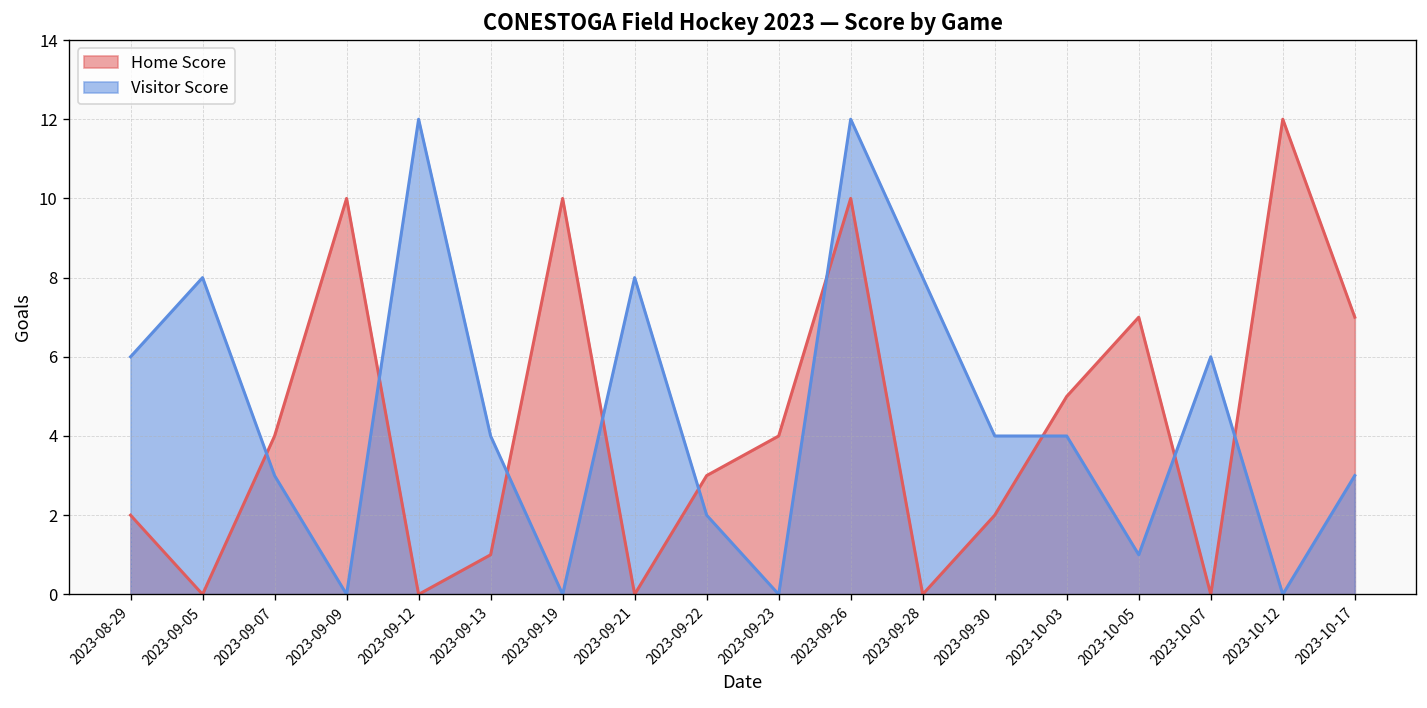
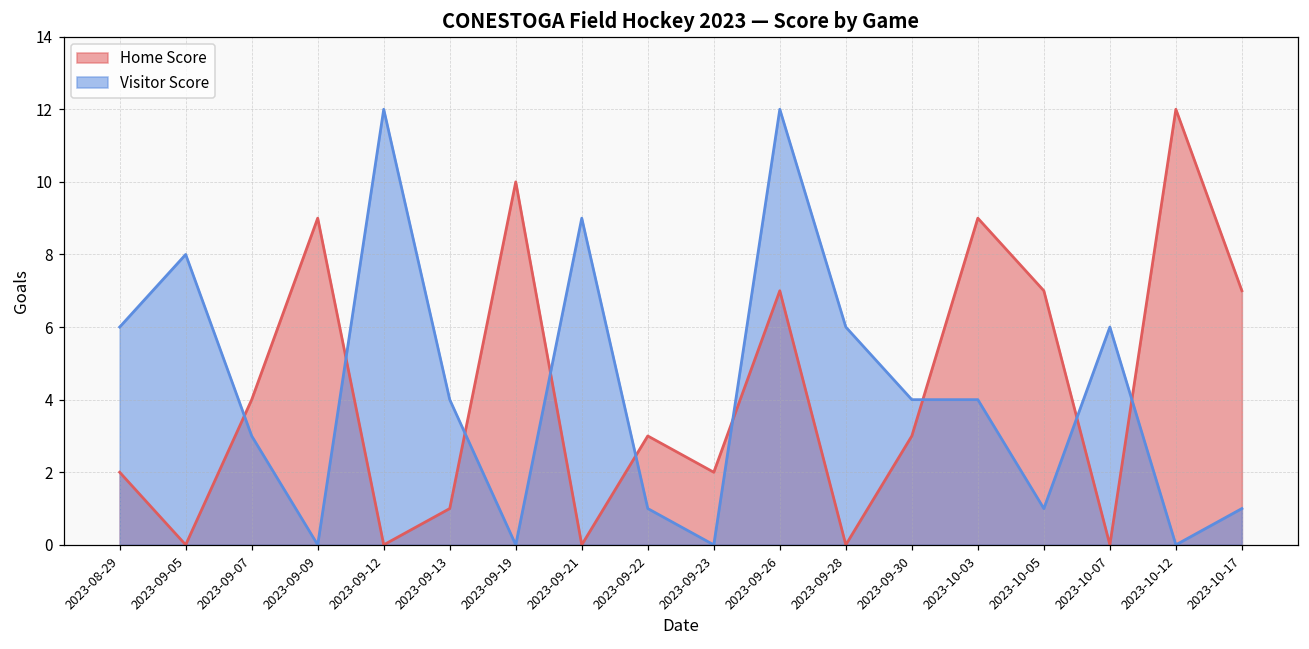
Home Score, 2023-09-09: 10 -> 9
Visitor Score, 2023-09-21: 8 -> 9
Visitor Score, 2023-09-22: 2 -> 1
Home Score, 2023-09-23: 4 -> 2
Home Score, 2023-09-26: 10 -> 7
Visitor Score, 2023-09-28: 8 -> 6
Home Score, 2023-09-30: 2 -> 3
Home Score, 2023-10-03: 5 -> 9
Visitor Score, 2023-10-17: 3 -> 1
